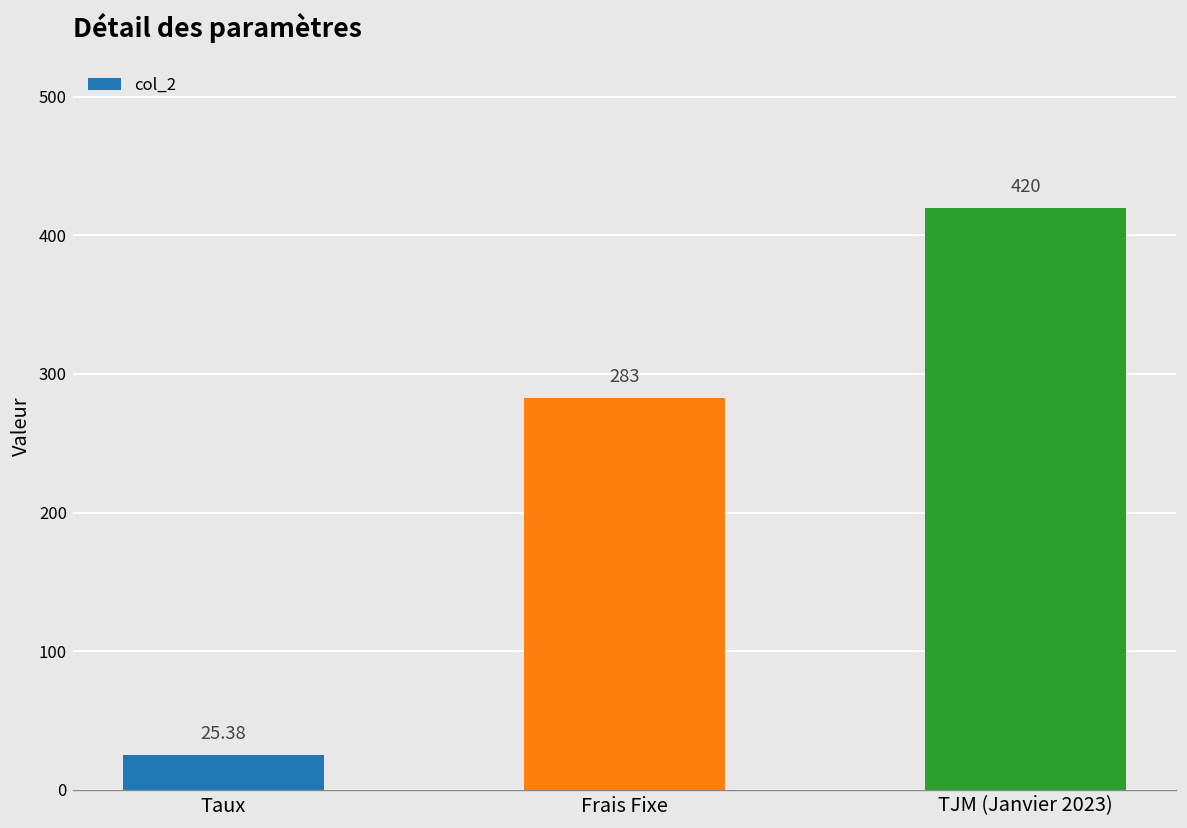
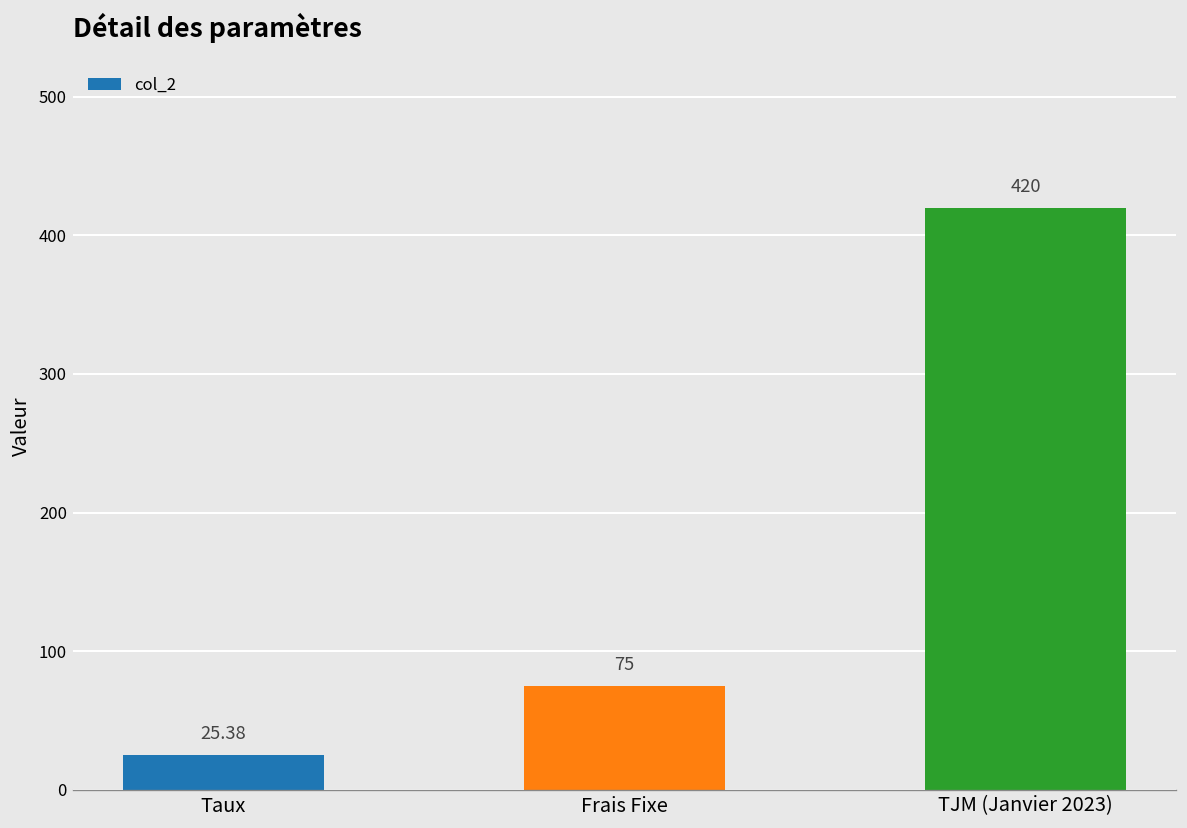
Frais Fixe: 283 -> 75
